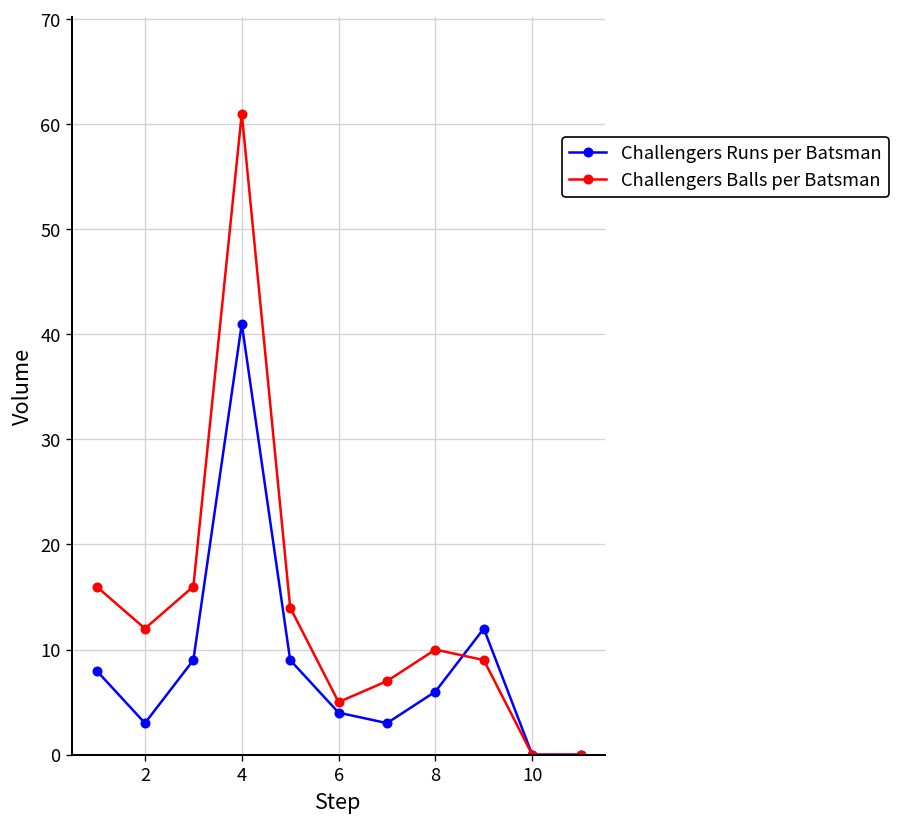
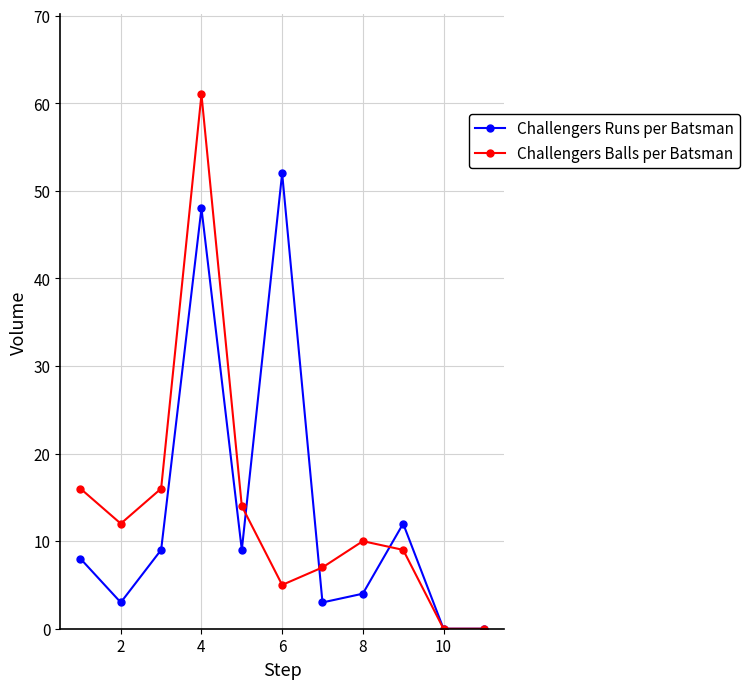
Challengers Runs per Batsman, 4: 41 -> 48
Challengers Runs per Batsman, 6: 4 -> 52
Challengers Runs per Batsman, 8: 6 -> 4
